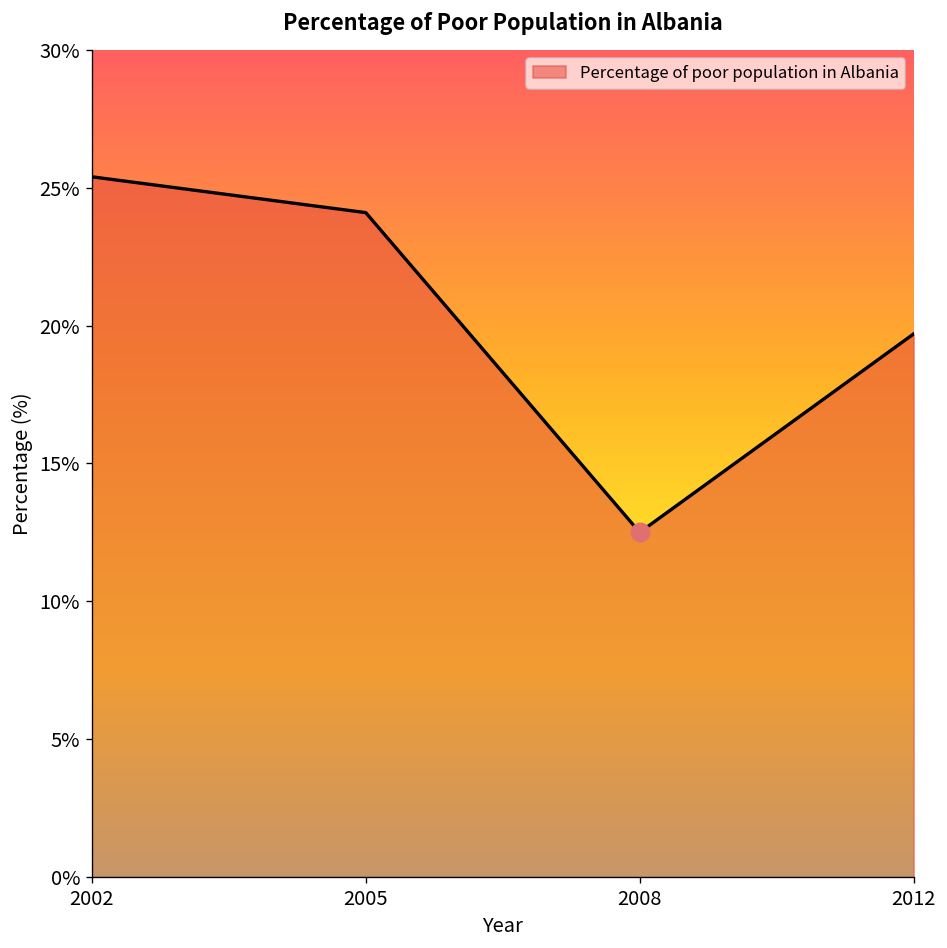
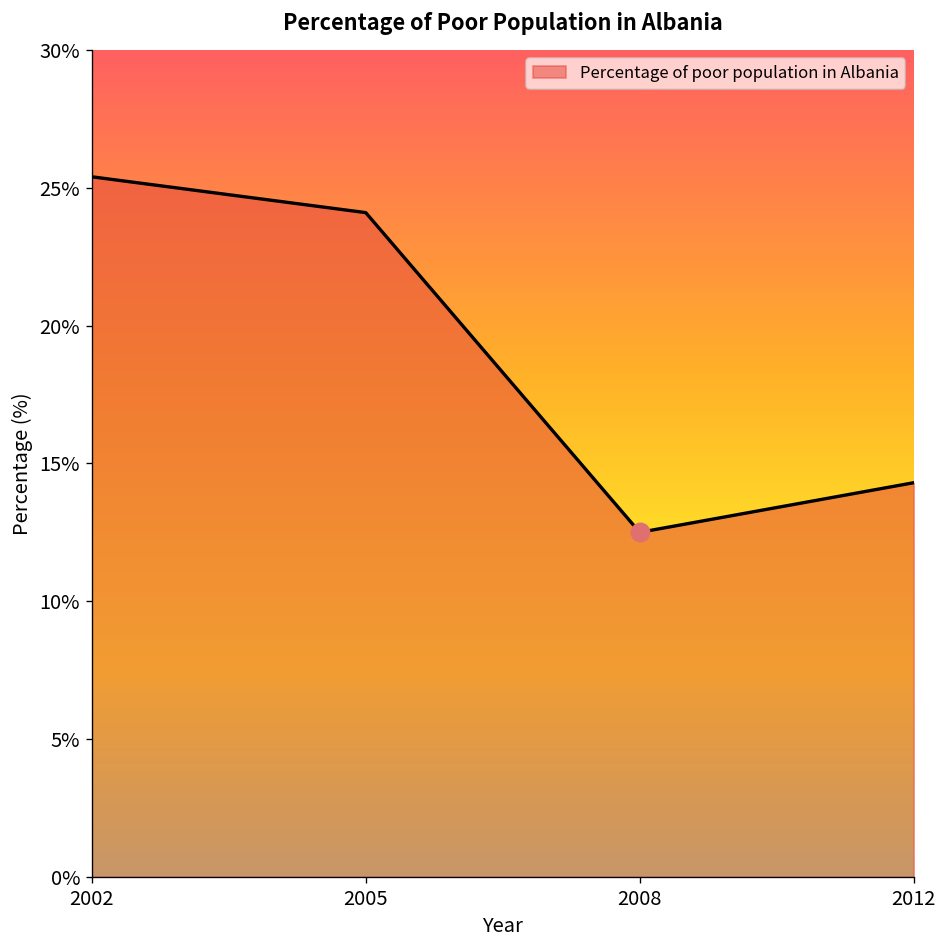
Percentage of poor population in Albania, 2012: 19.7% -> 14.3%
